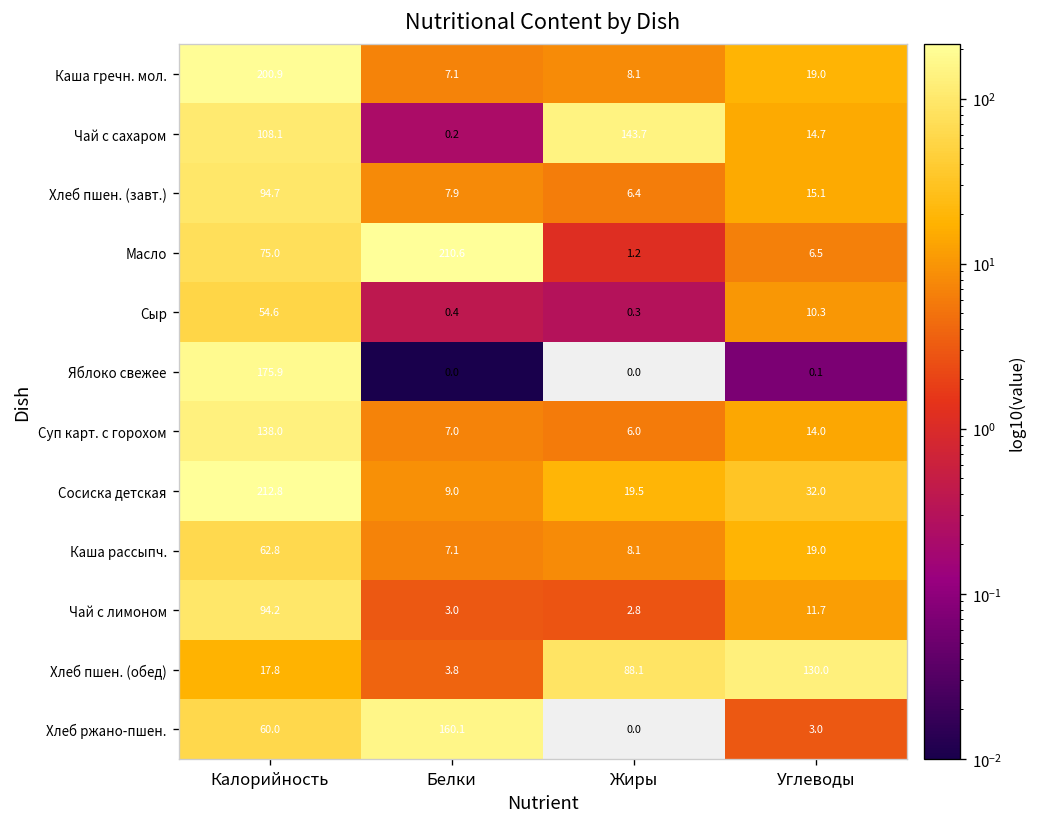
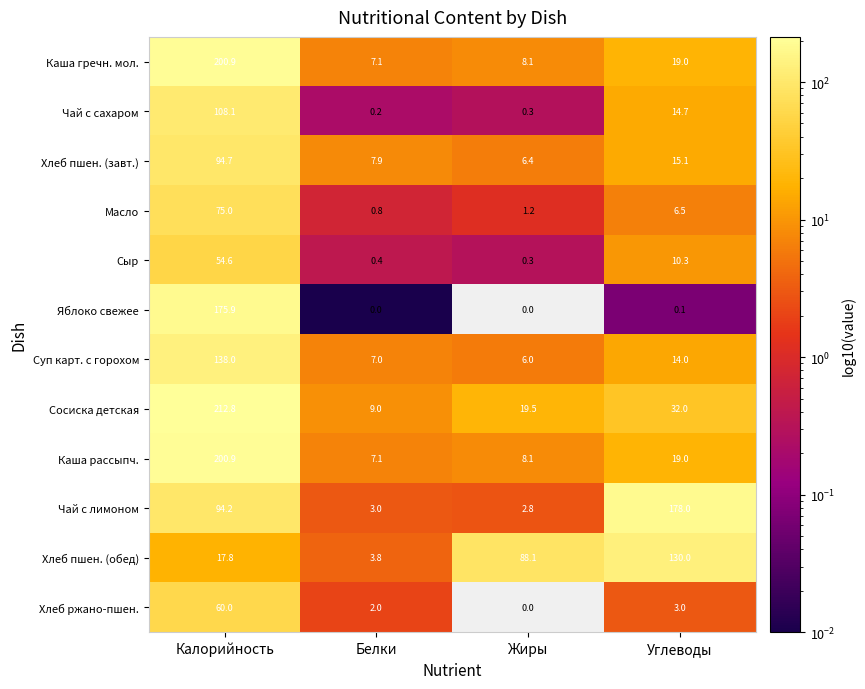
Чай с сахаром, Жиры: 143.7 -> 0.3
Масло, Белки: 210.6 -> 0.8
Каша рассыпч., Калорийность: 62.8 -> 200.9
Чай с лимоном, Углеводы: 11.7 -> 178.0
Хлеб ржано-пшен., Белки: 160.1 -> 2.0
